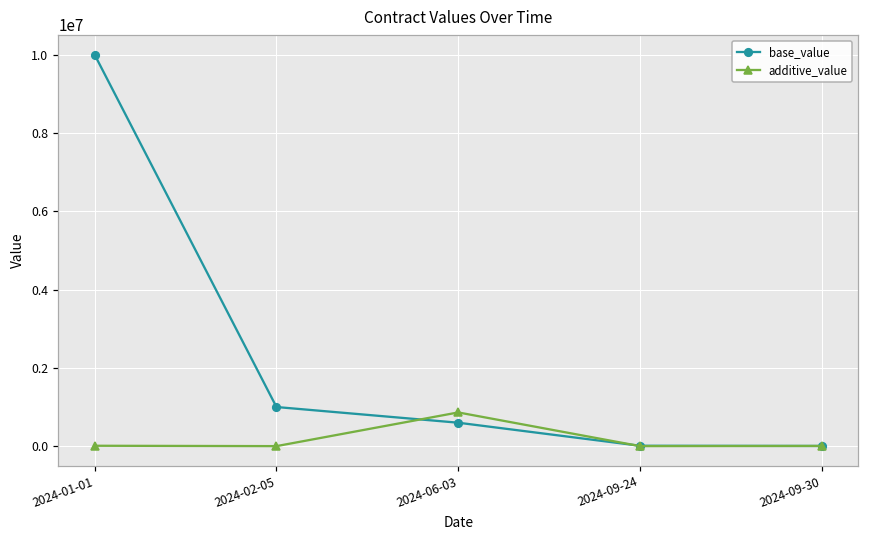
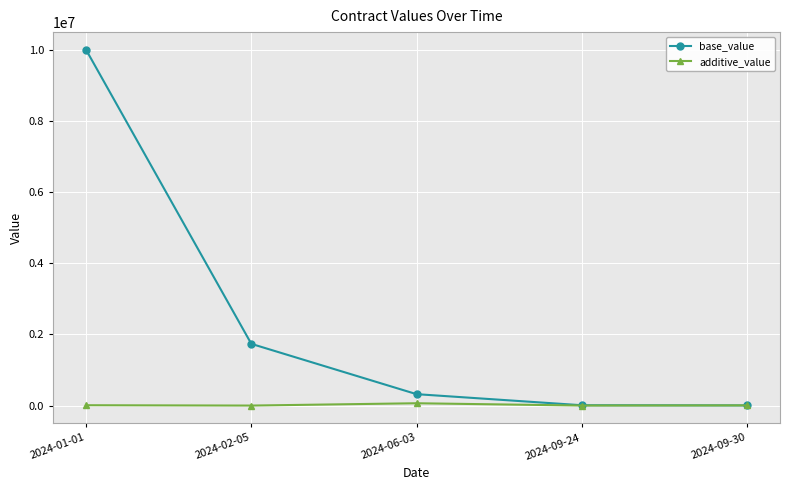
base_value, 2024-02-05: 1000000 -> 1700000
base_value, 2024-06-03: 600000 -> 300000
additive_value, 2024-06-03: 900000 -> 100000
